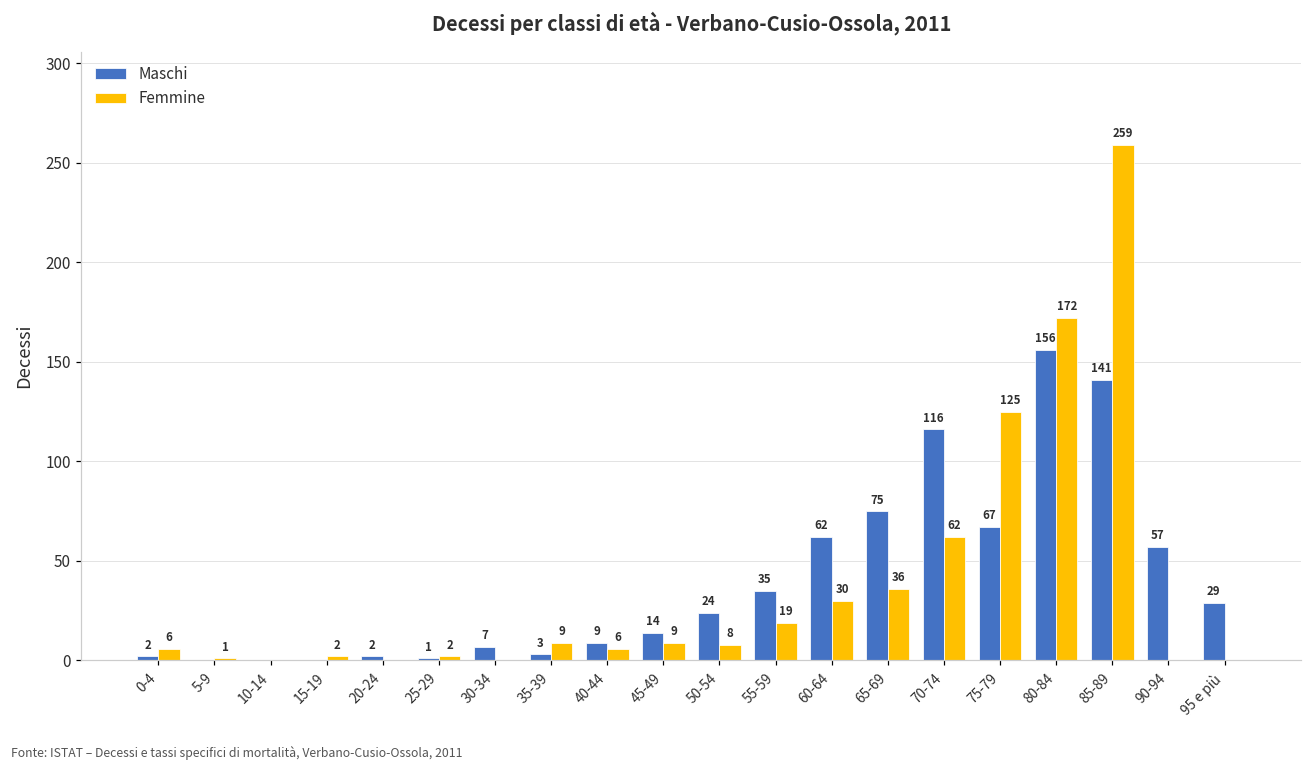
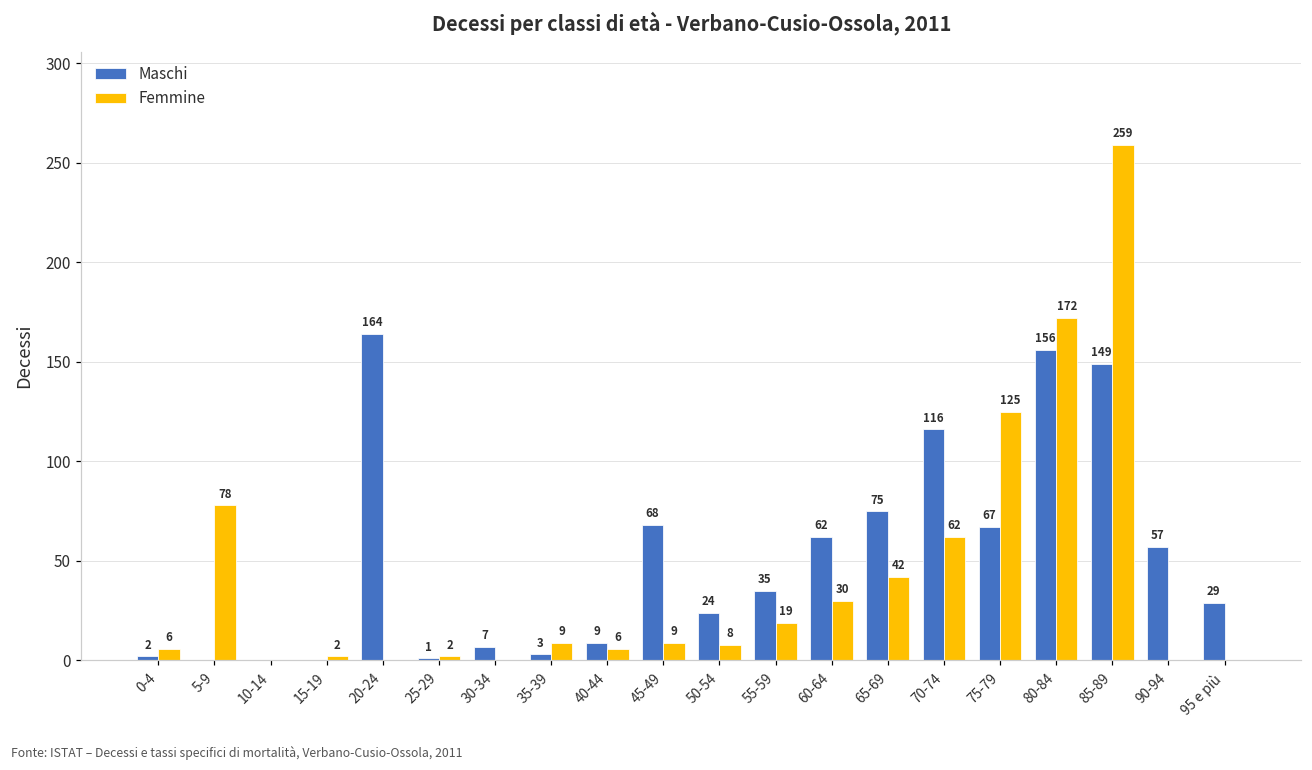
Femmine, 5-9: 1 -> 78
Maschi, 20-24: 2 -> 164
Maschi, 45-49: 14 -> 68
Femmine, 65-69: 36 -> 42
Maschi, 85-89: 141 -> 149
